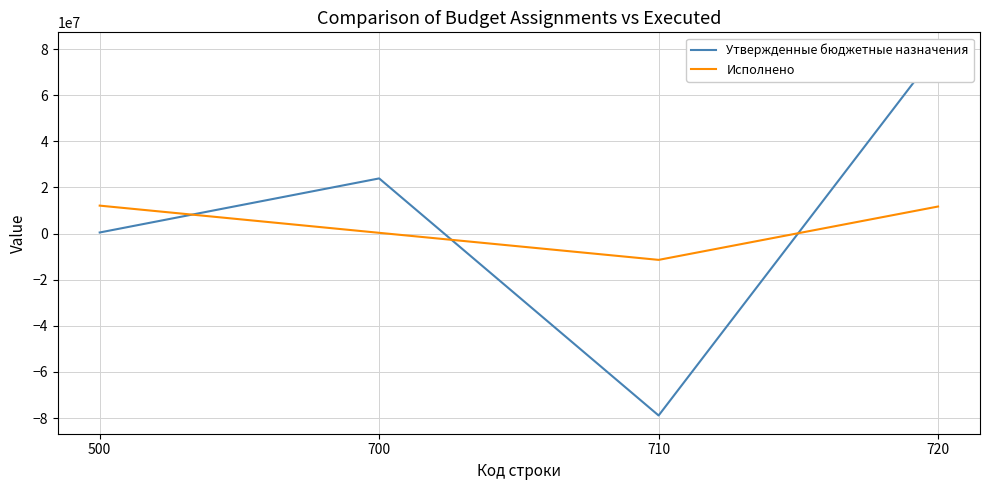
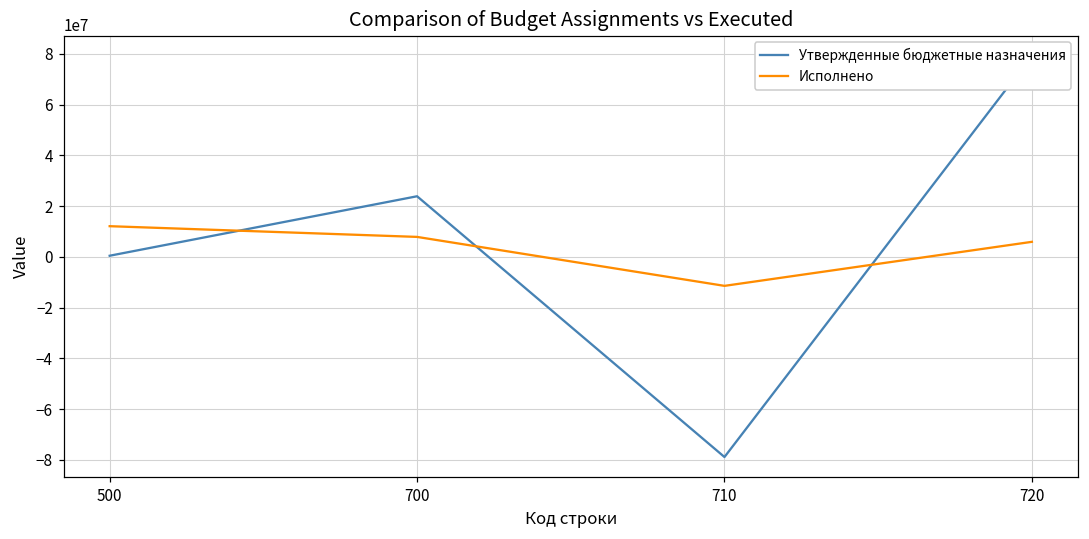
Исполнено, 700: 0 -> 8000000
Исполнено, 720: 12000000 -> 6000000
